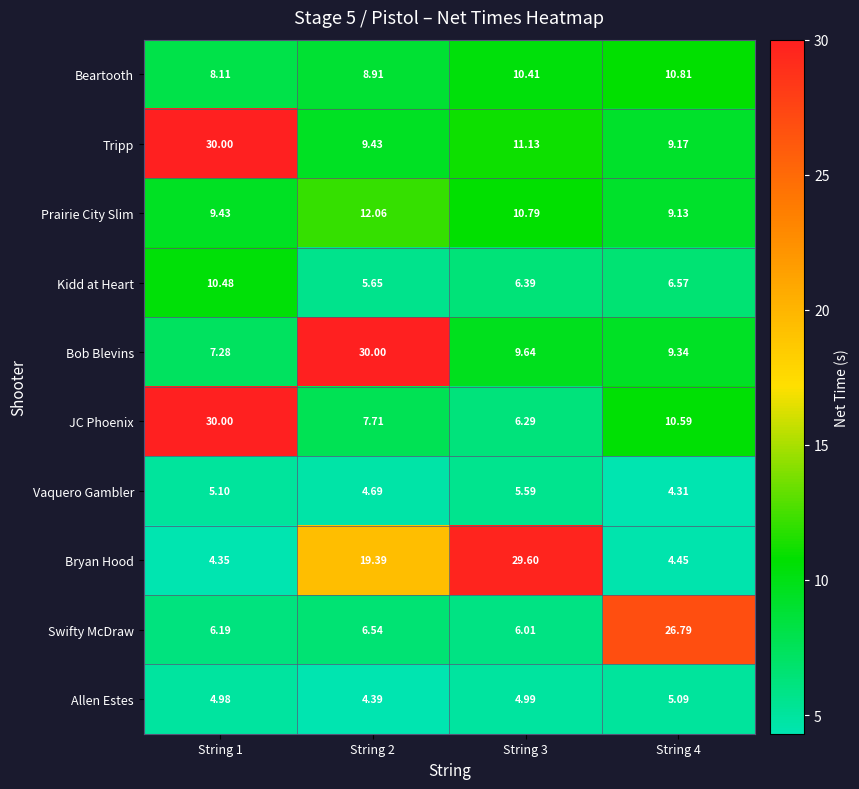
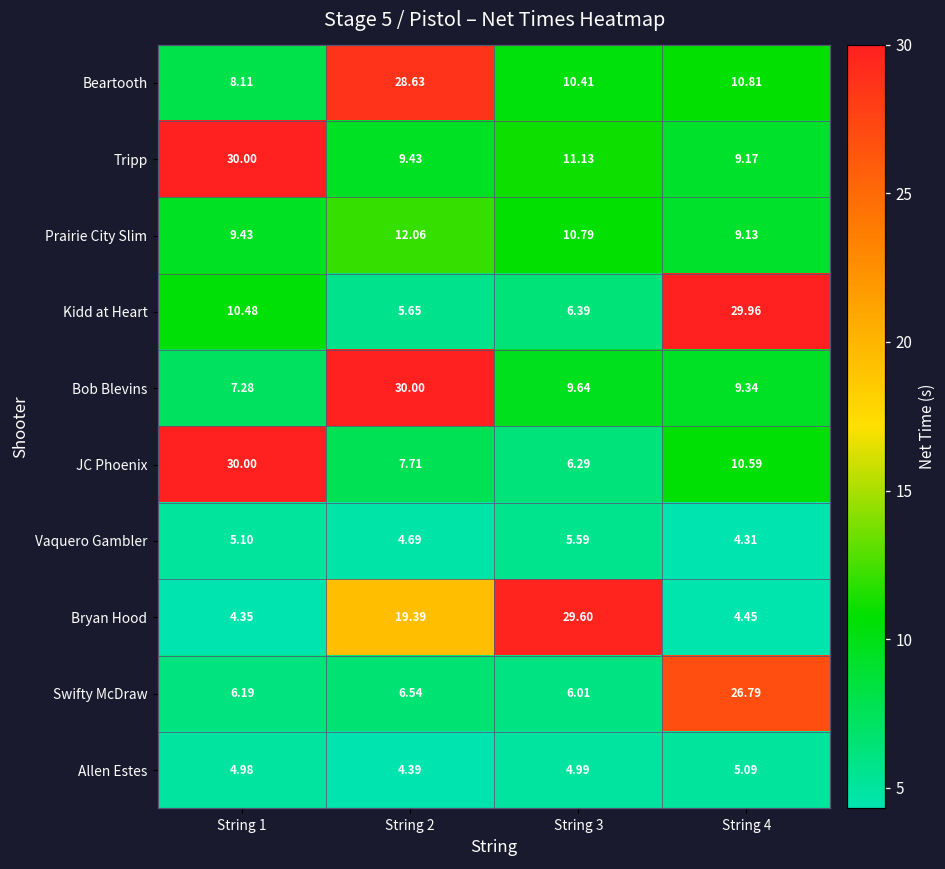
Beartooth, String 2: 8.91 -> 28.63
Kidd at Heart, String 4: 6.57 -> 29.96
